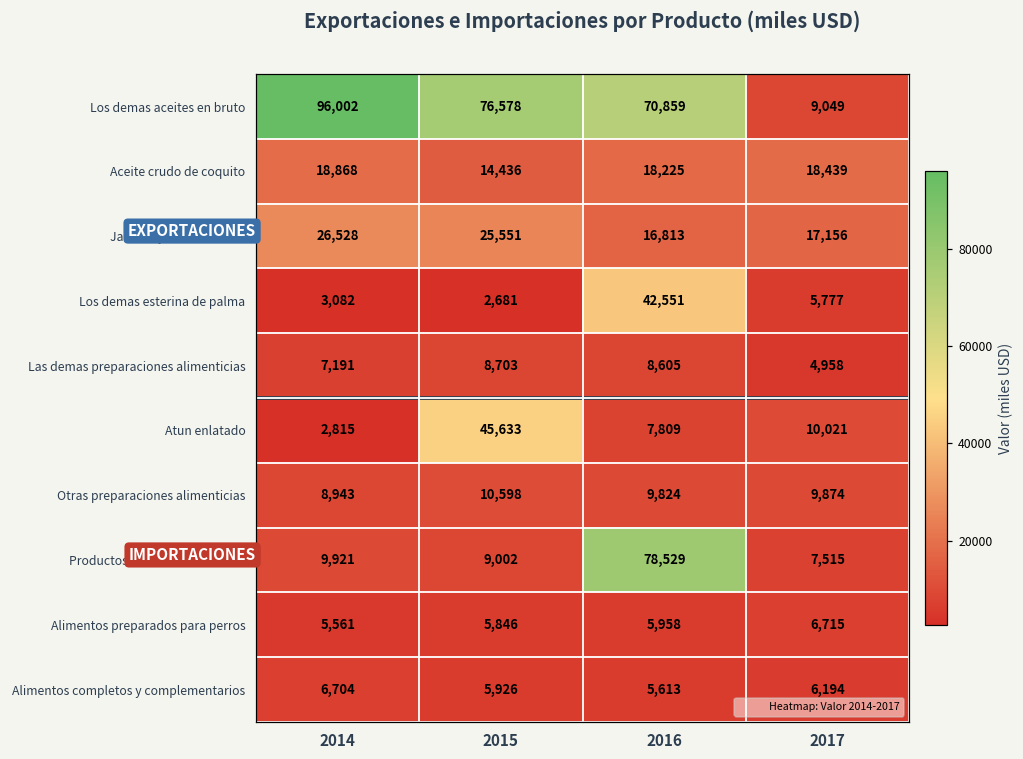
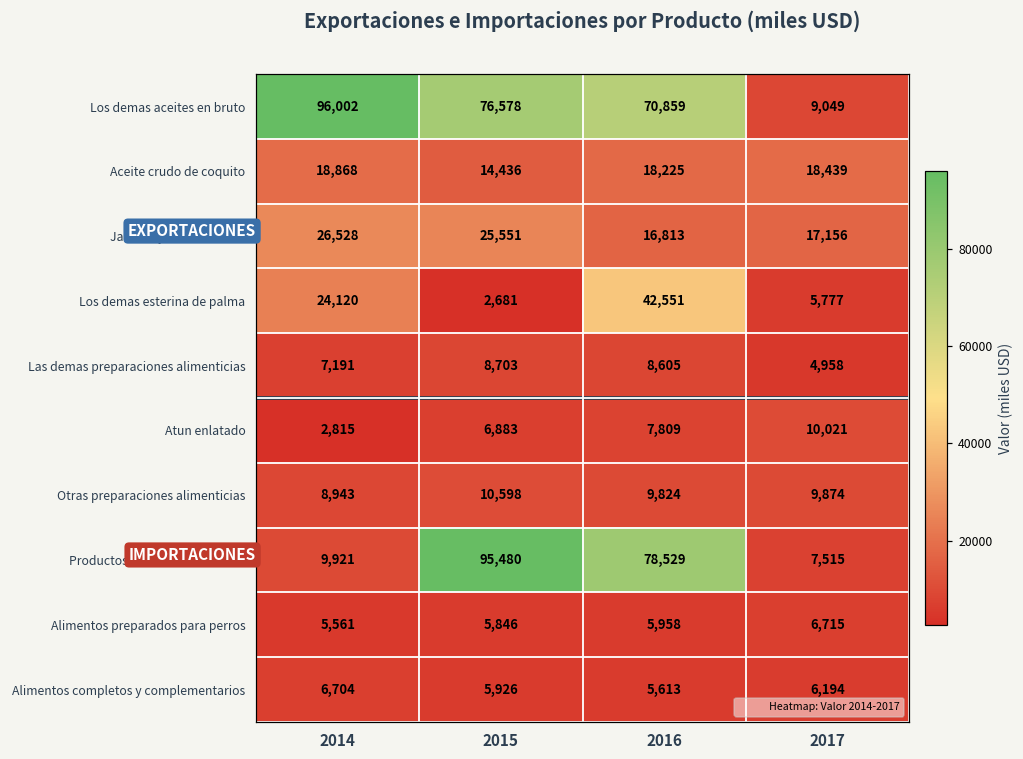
Los demas esterina de palma, 2014: 3,082 -> 24,120
Atun enlatado, 2015: 45,633 -> 6,883
Productos basados en cereales, 2015: 9,002 -> 95,480
